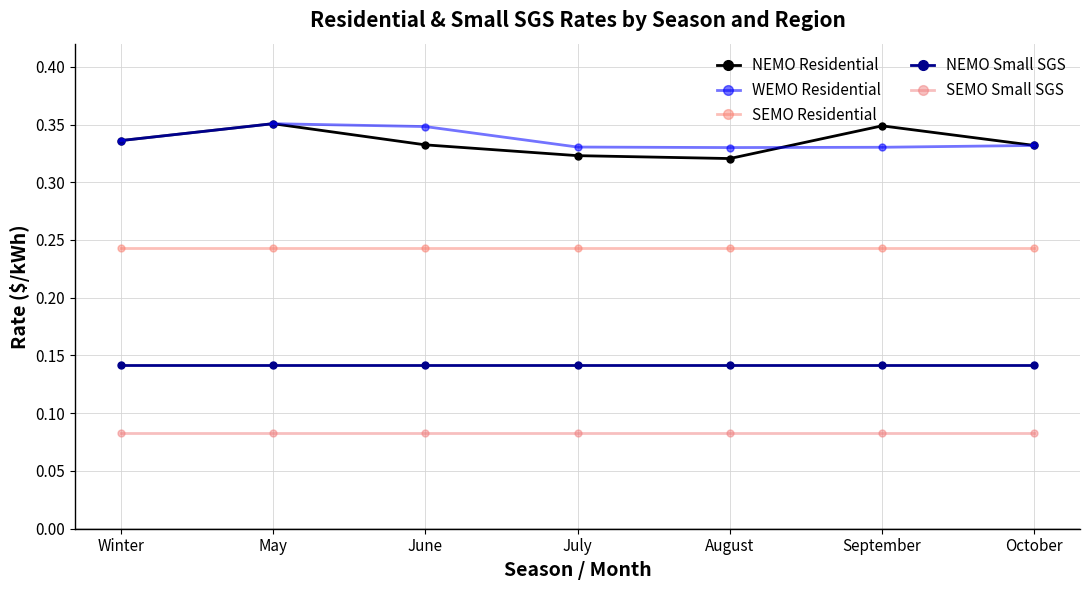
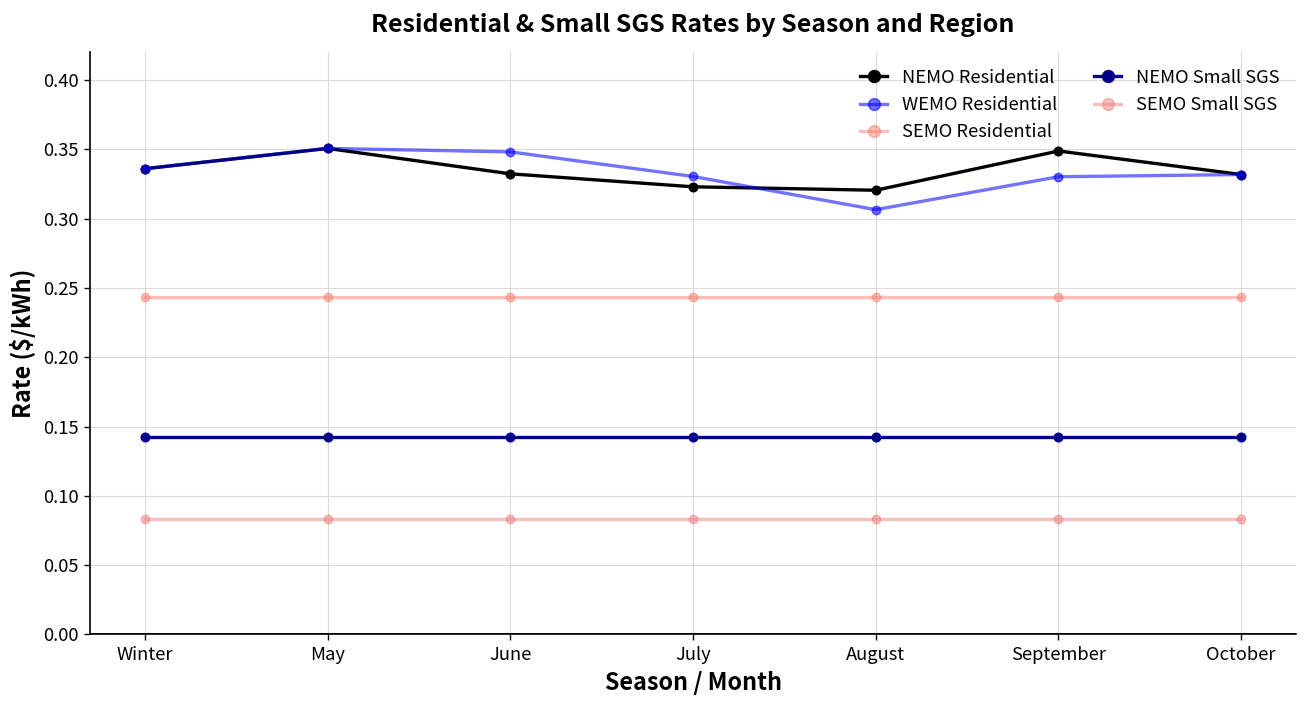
WEMO Residential, August: 0.330 -> 0.307
